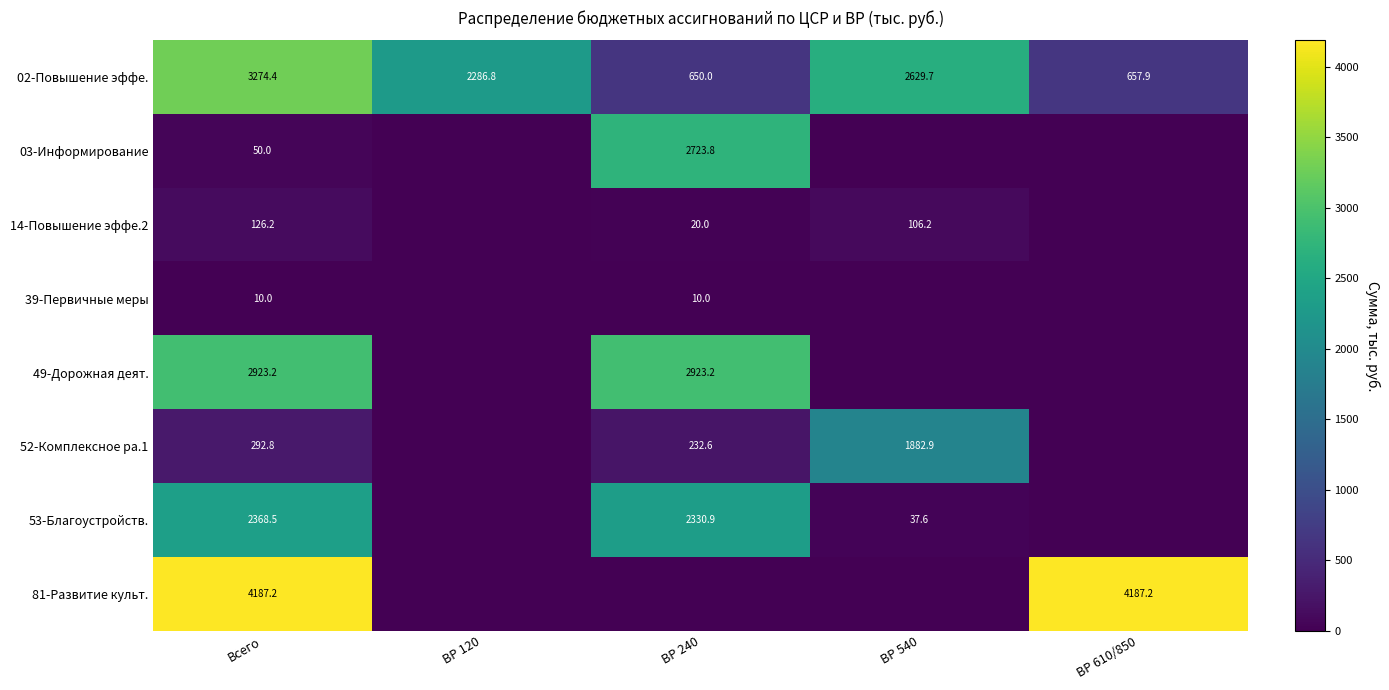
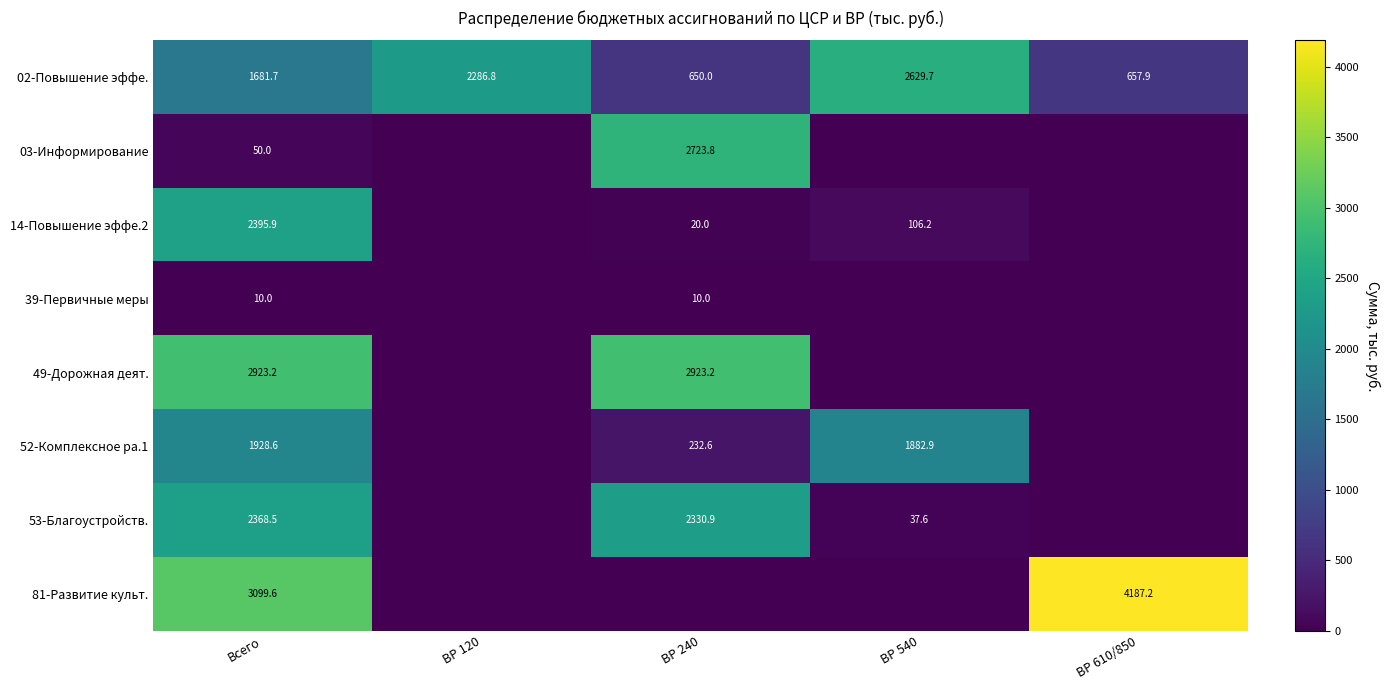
02-Повышение эффе., Всего: 3274.4 -> 1681.7
14-Повышение эффе.2, Всего: 126.2 -> 2395.9
52-Комплексное ра.1, Всего: 292.8 -> 1928.6
81-Развитие культ., Всего: 4187.2 -> 3099.6
